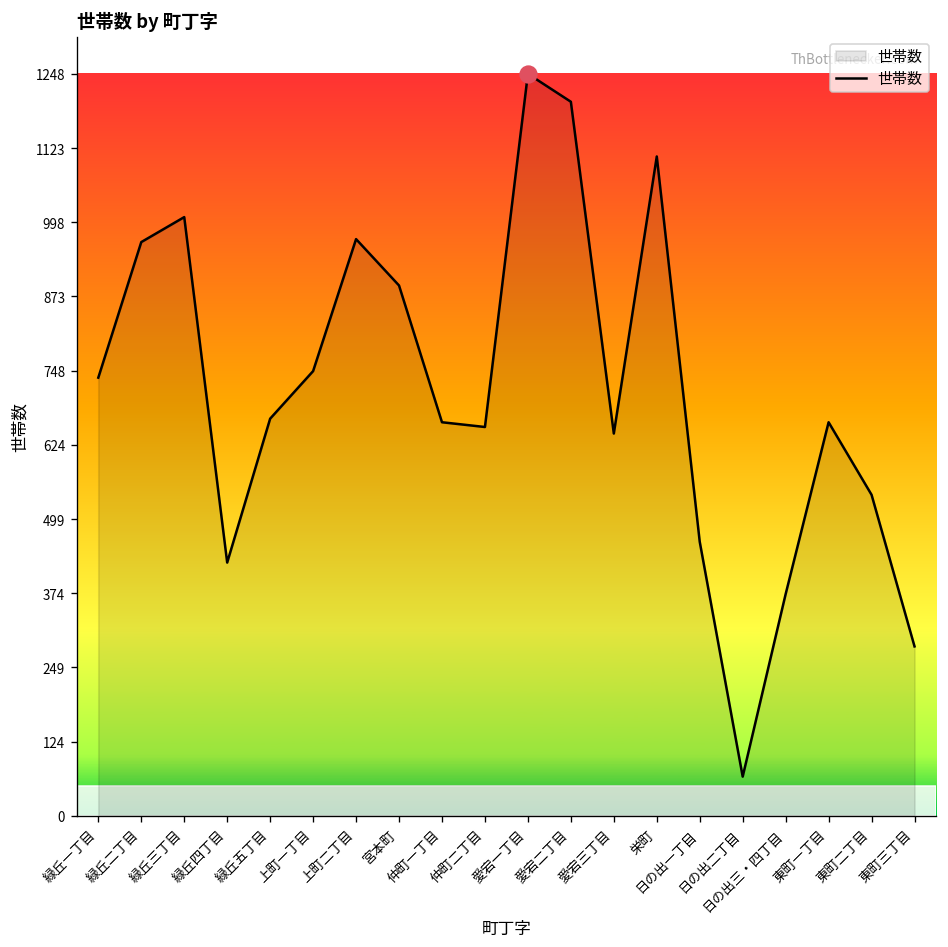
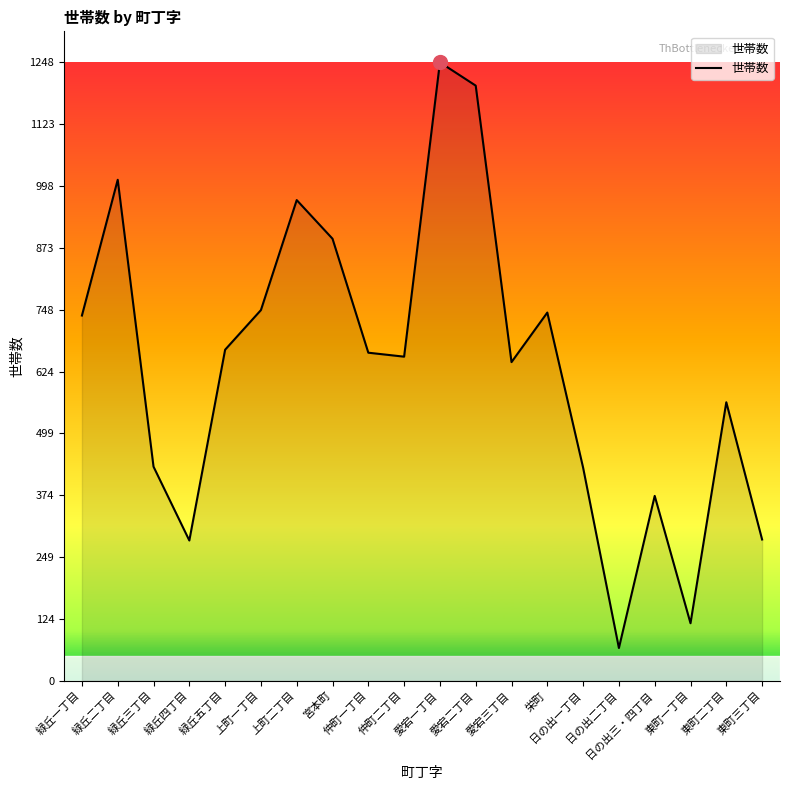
世帯数, 緑丘二丁目: 970 -> 1010
世帯数, 緑丘三丁目: 1010 -> 430
世帯数, 緑丘四丁目: 430 -> 280
世帯数, 栄町: 1110 -> 740
世帯数, 日の出一丁目: 460 -> 430
世帯数, 東町一丁目: 660 -> 120
世帯数, 東町二丁目: 540 -> 560
